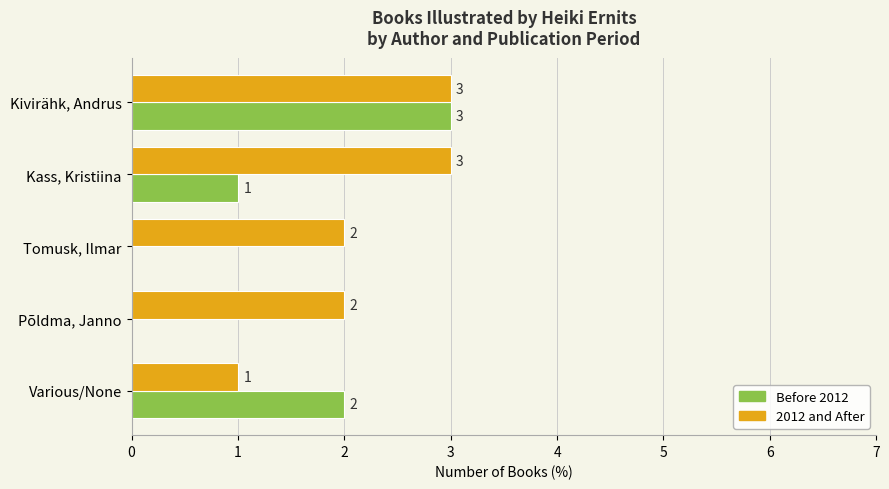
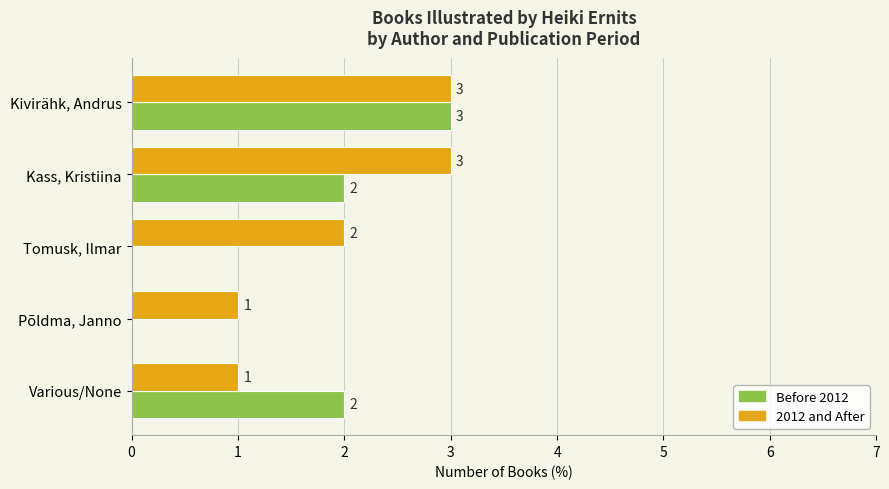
Before 2012, Kass, Kristiina: 1 -> 2
2012 and After, Põldma, Janno: 2 -> 1
